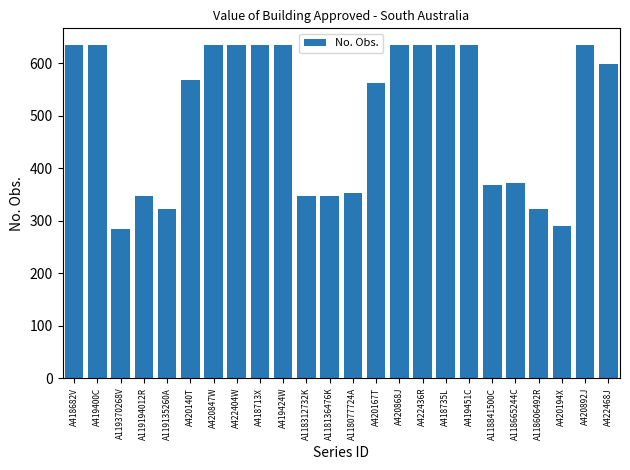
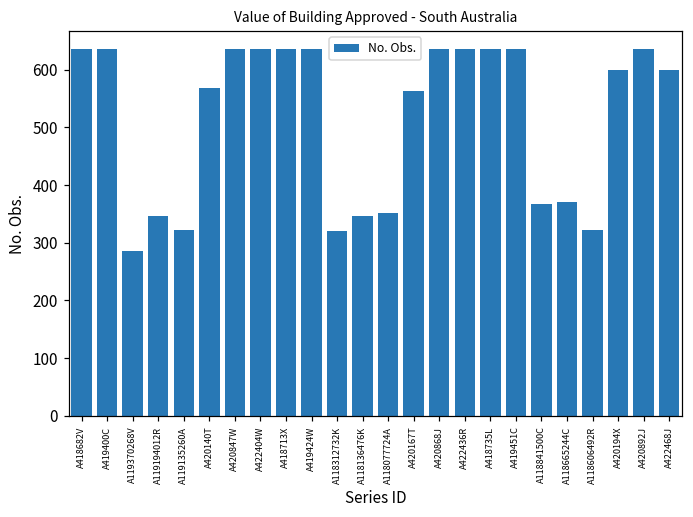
A118312732K: 350 -> 320
A420194X: 290 -> 600
